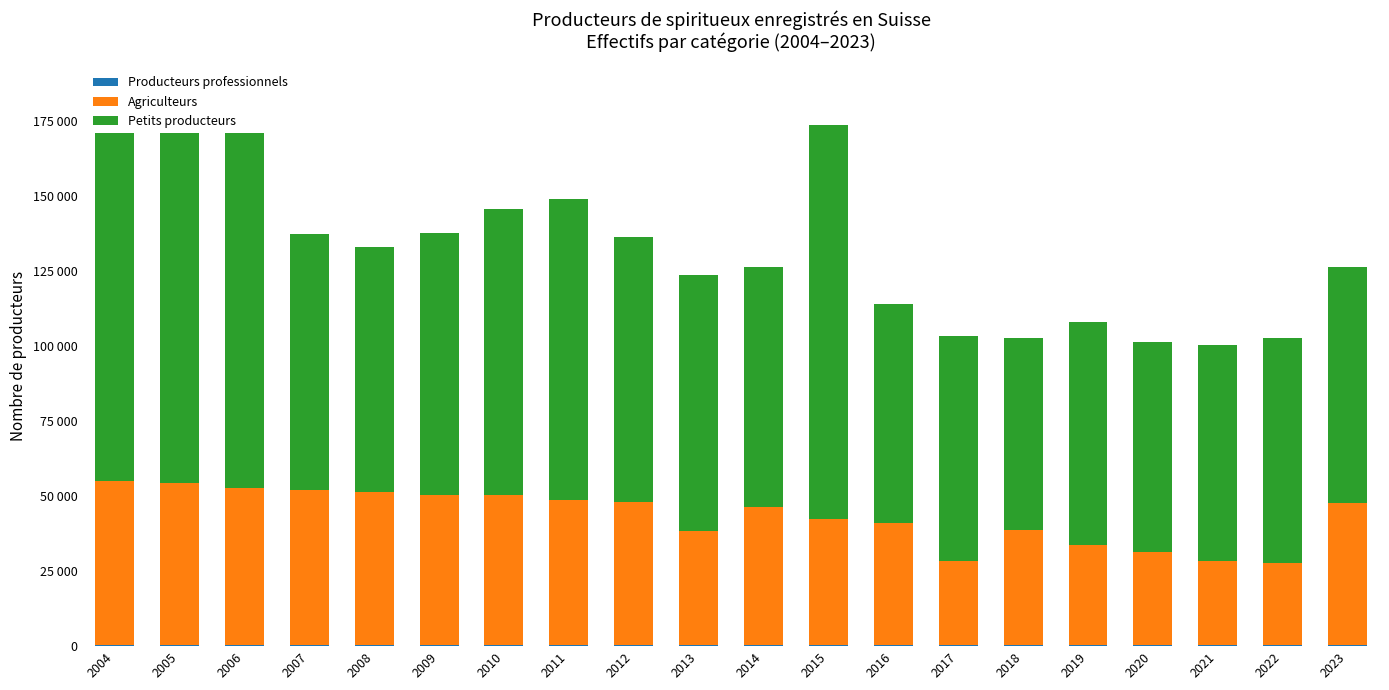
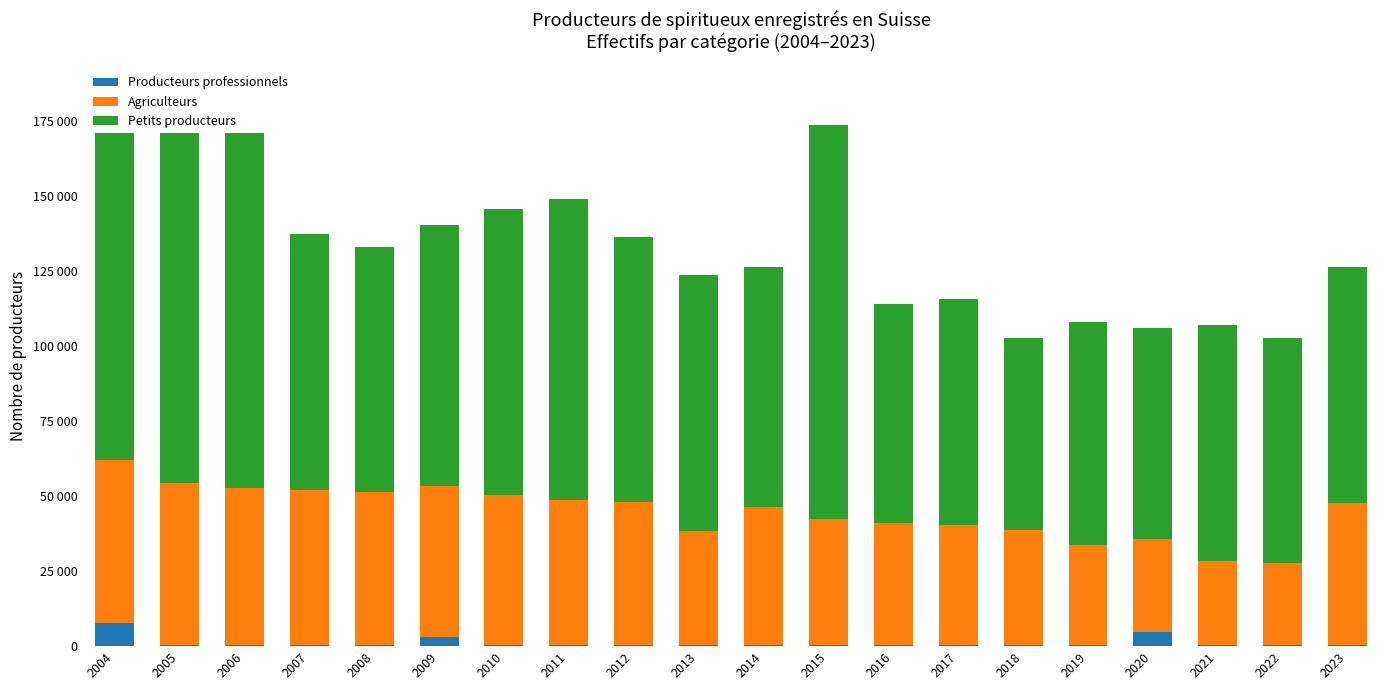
Producteurs professionnels, 2004: 1000 -> 8000
Producteurs professionnels, 2009: 0 -> 3000
Agriculteurs, 2017: 28000 -> 40000
Producteurs professionnels, 2020: 0 -> 5000
Petits producteurs, 2021: 72000 -> 79000
